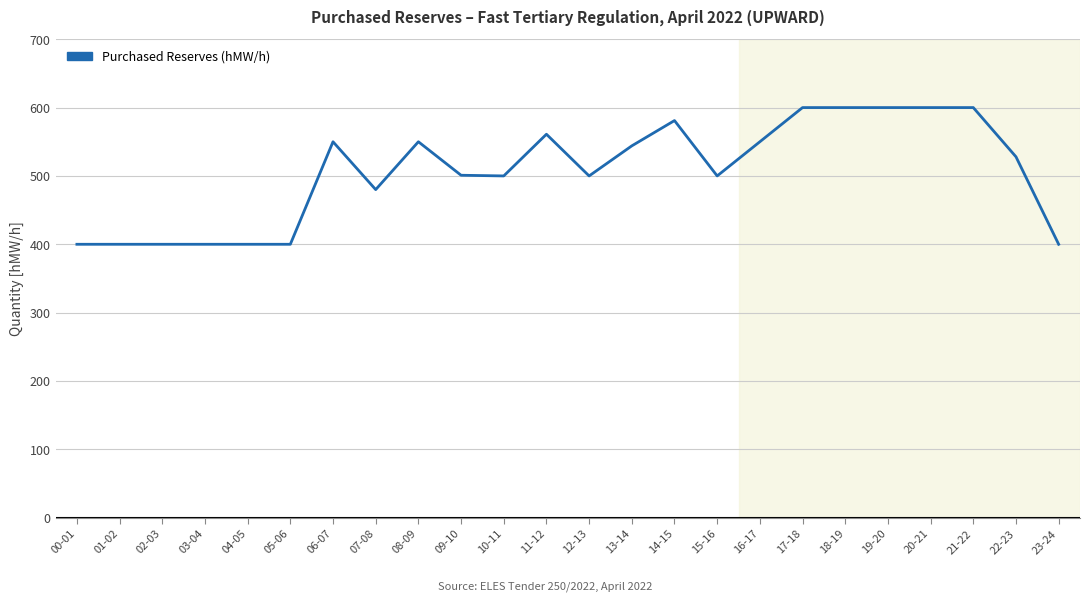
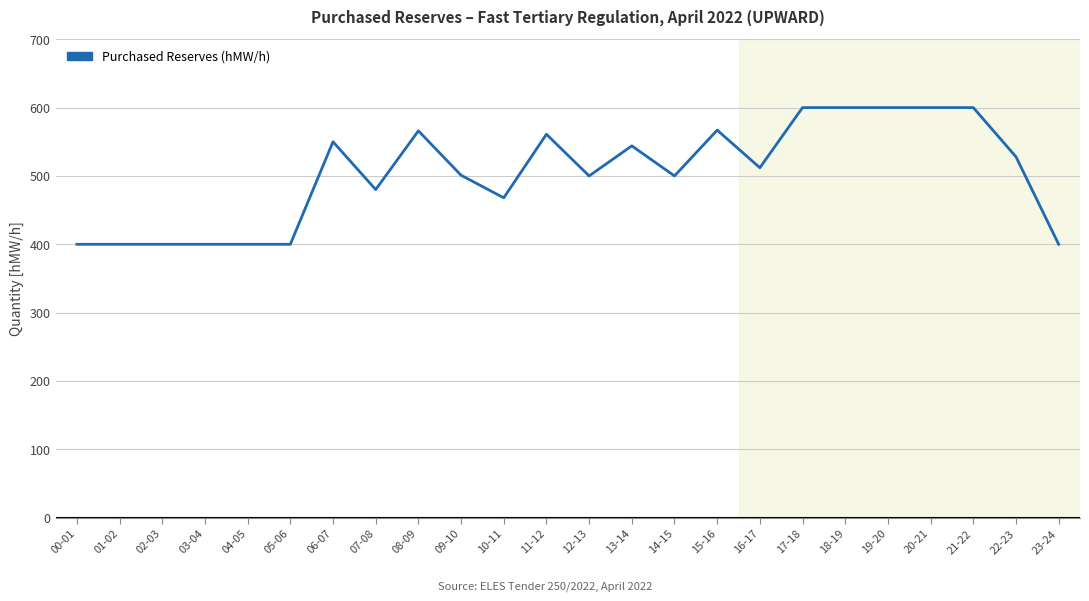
08-09: 550 -> 570
10-11: 500 -> 470
14-15: 580 -> 500
15-16: 500 -> 570
16-17: 550 -> 510
